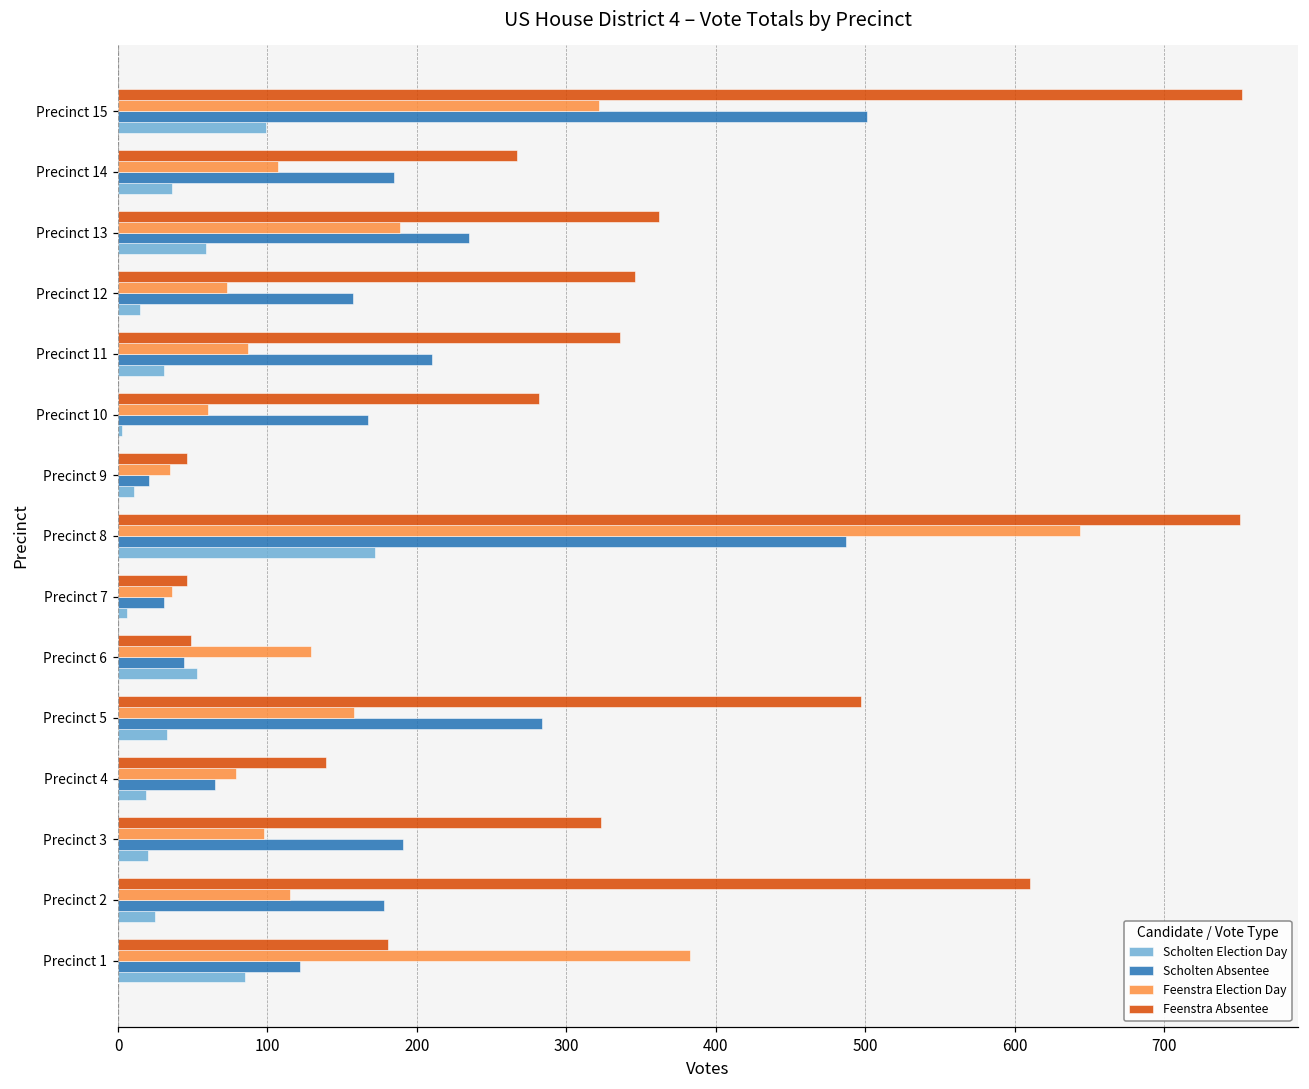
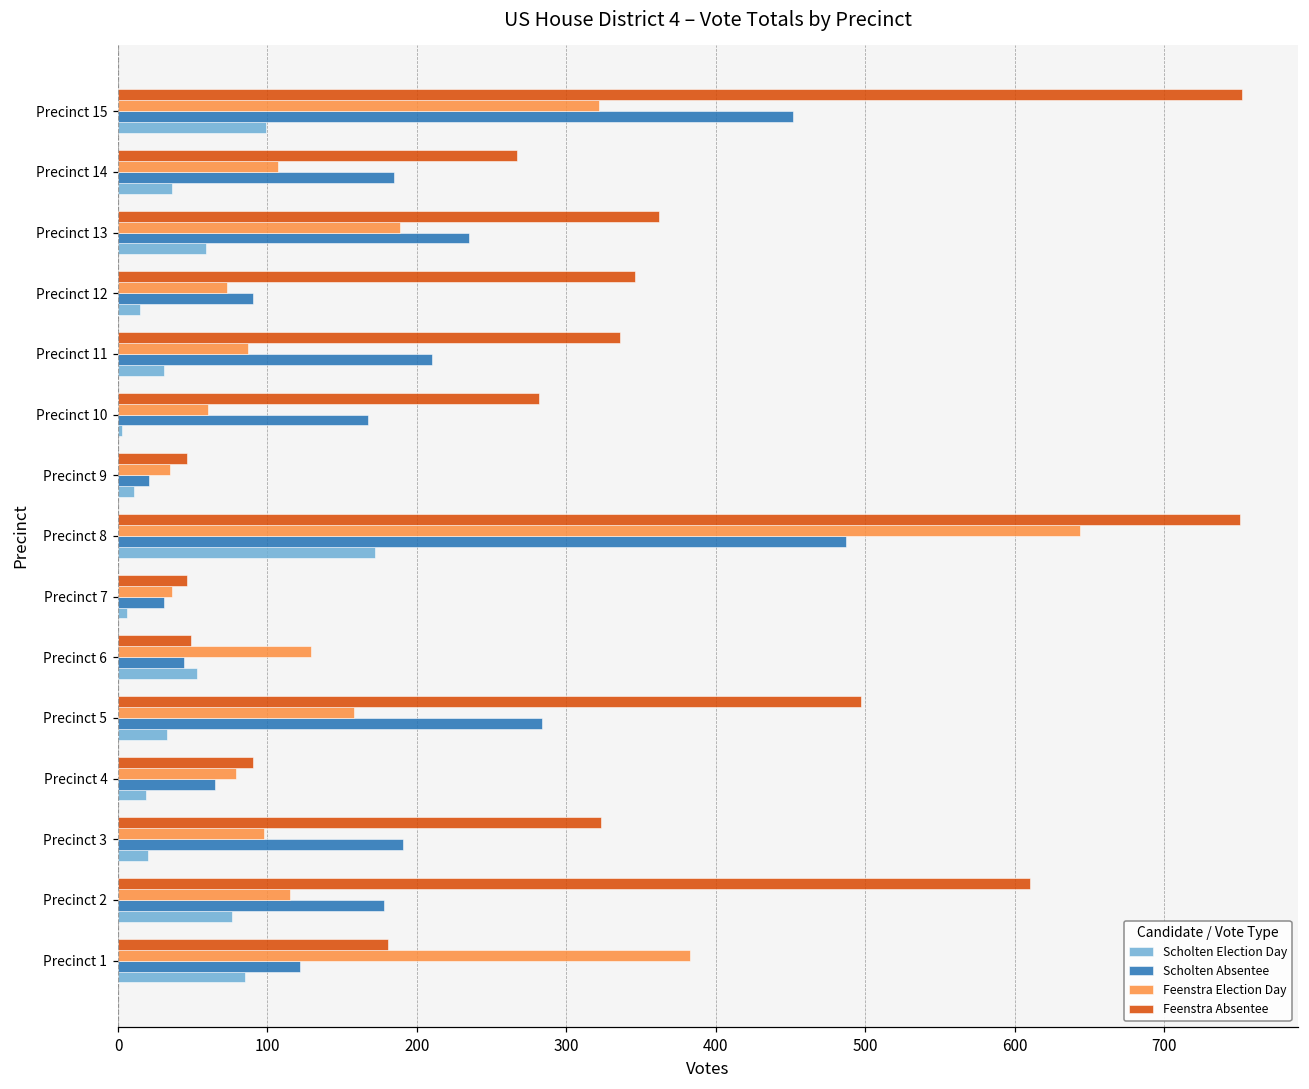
Scholten Absentee, Precinct 15: 501 -> 452
Scholten Absentee, Precinct 12: 157 -> 90
Feenstra Absentee, Precinct 4: 139 -> 90
Scholten Election Day, Precinct 2: 25 -> 76
